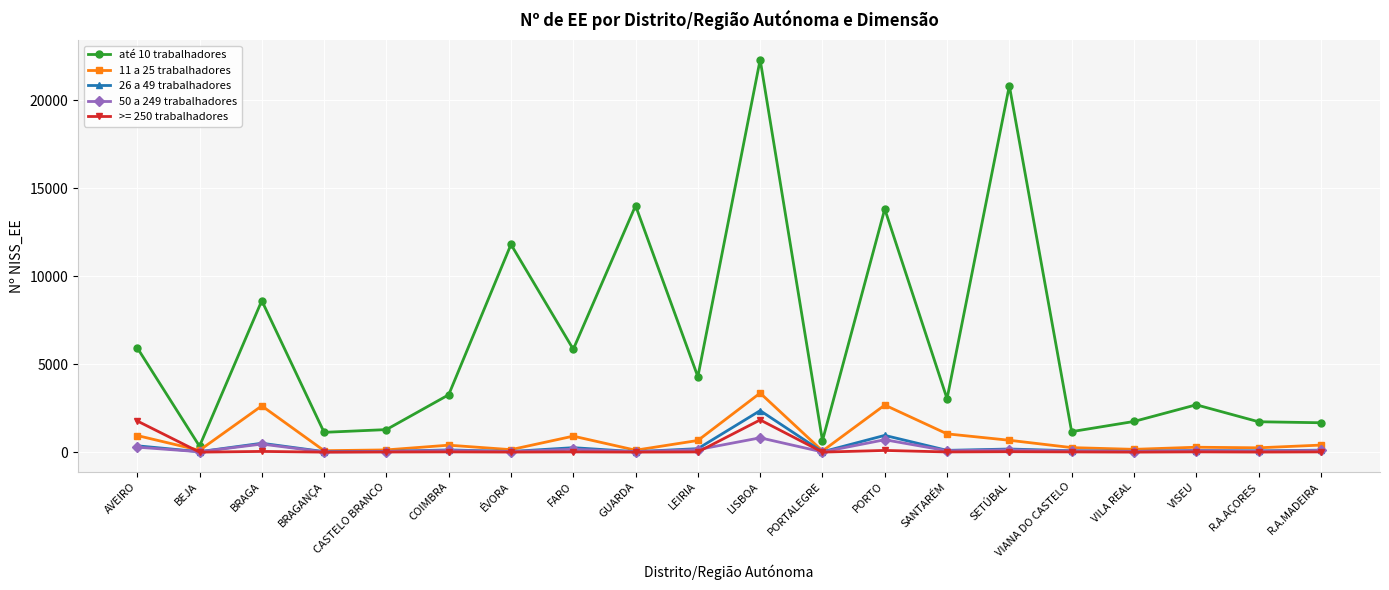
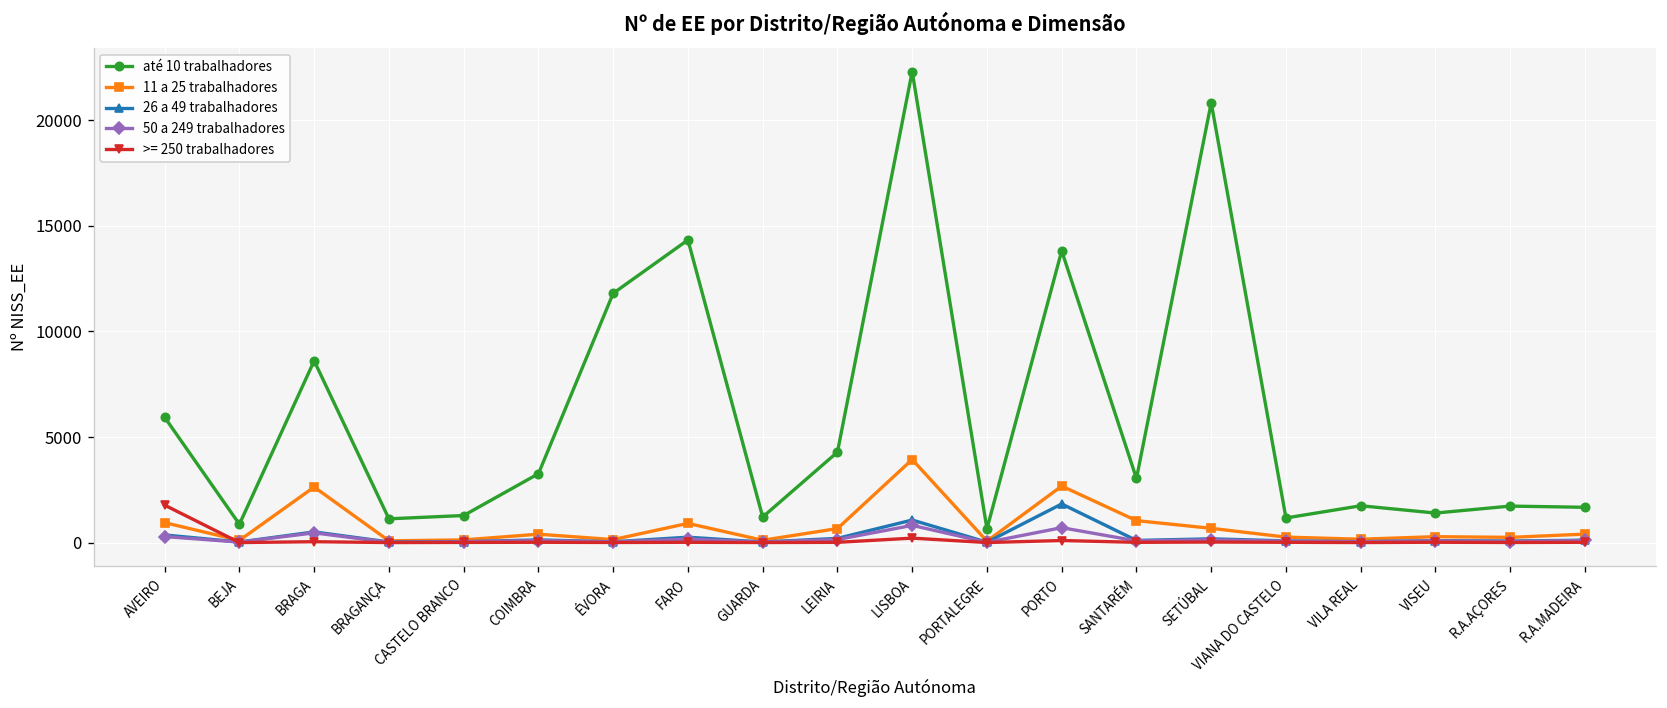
até 10 trabalhadores, BEJA: 300 -> 900
até 10 trabalhadores, FARO: 5800 -> 14300
até 10 trabalhadores, GUARDA: 14000 -> 1200
11 a 25 trabalhadores, LISBOA: 3400 -> 3900
26 a 49 trabalhadores, LISBOA: 2400 -> 1100
>= 250 trabalhadores, LISBOA: 1800 -> 200
26 a 49 trabalhadores, PORTO: 1000 -> 1800
até 10 trabalhadores, VISEU: 2700 -> 1400
